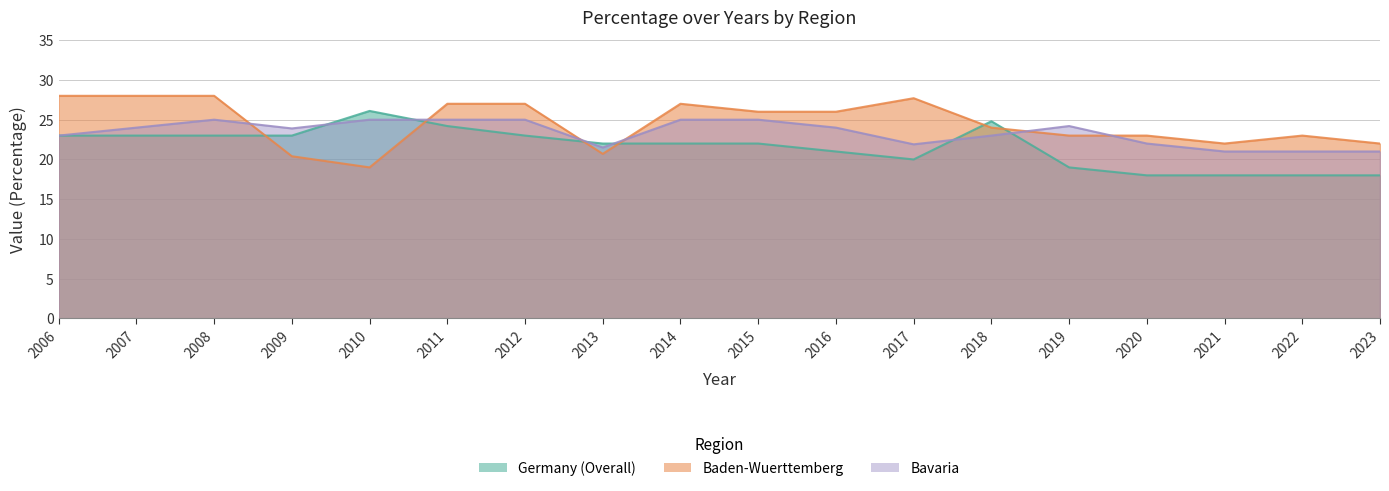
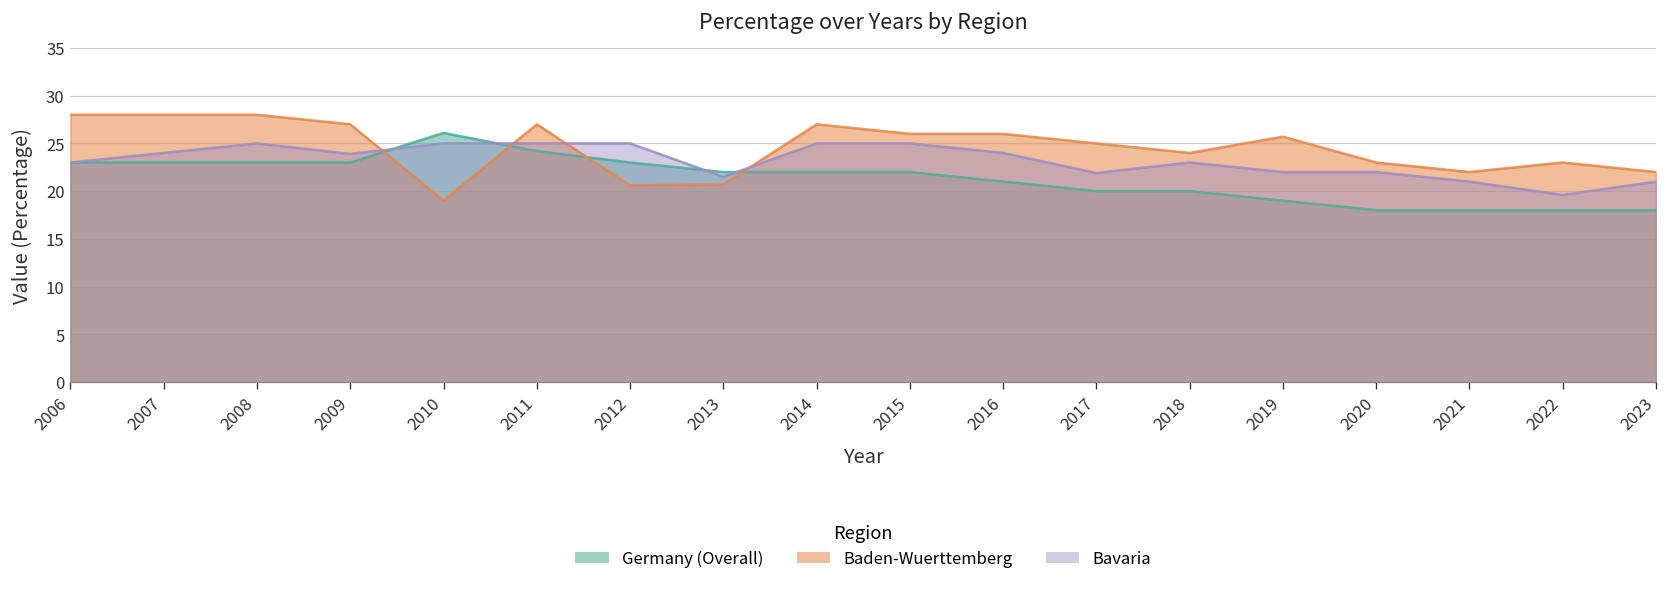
Baden-Wuerttemberg, 2009: 20 -> 27
Baden-Wuerttemberg, 2012: 27 -> 21
Baden-Wuerttemberg, 2017: 28 -> 25
Germany (Overall), 2018: 25 -> 20
Baden-Wuerttemberg, 2019: 23 -> 26
Bavaria, 2019: 24 -> 22
Bavaria, 2022: 21 -> 20
